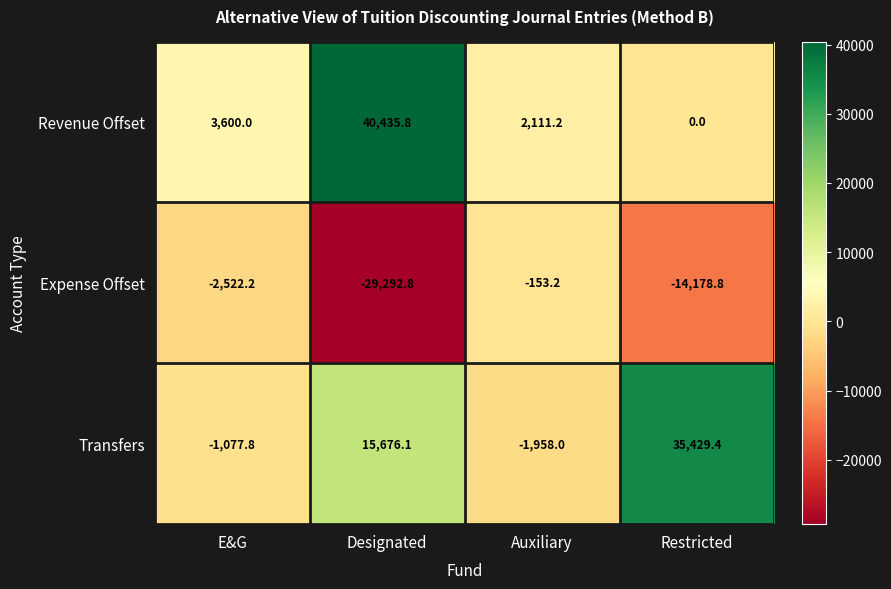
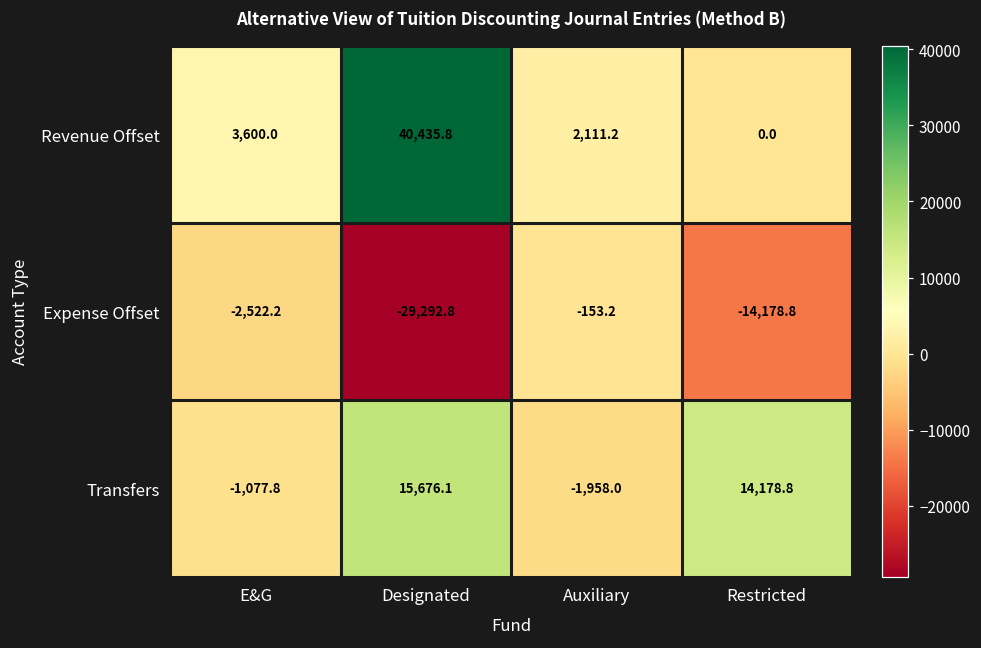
Transfers, Restricted: 35,429.4 -> 14,178.8
